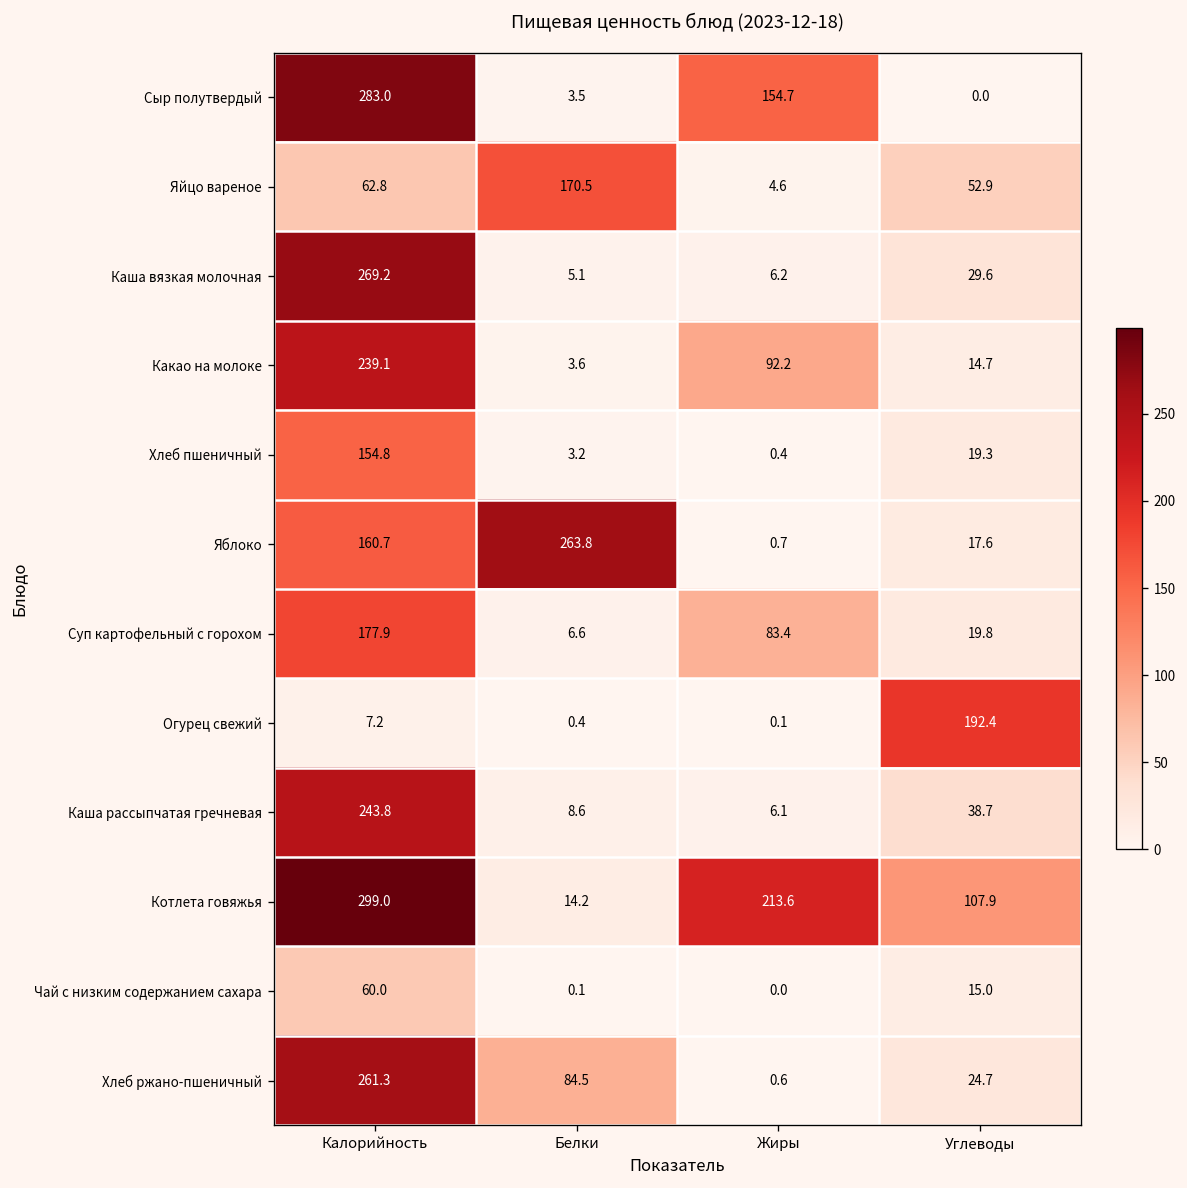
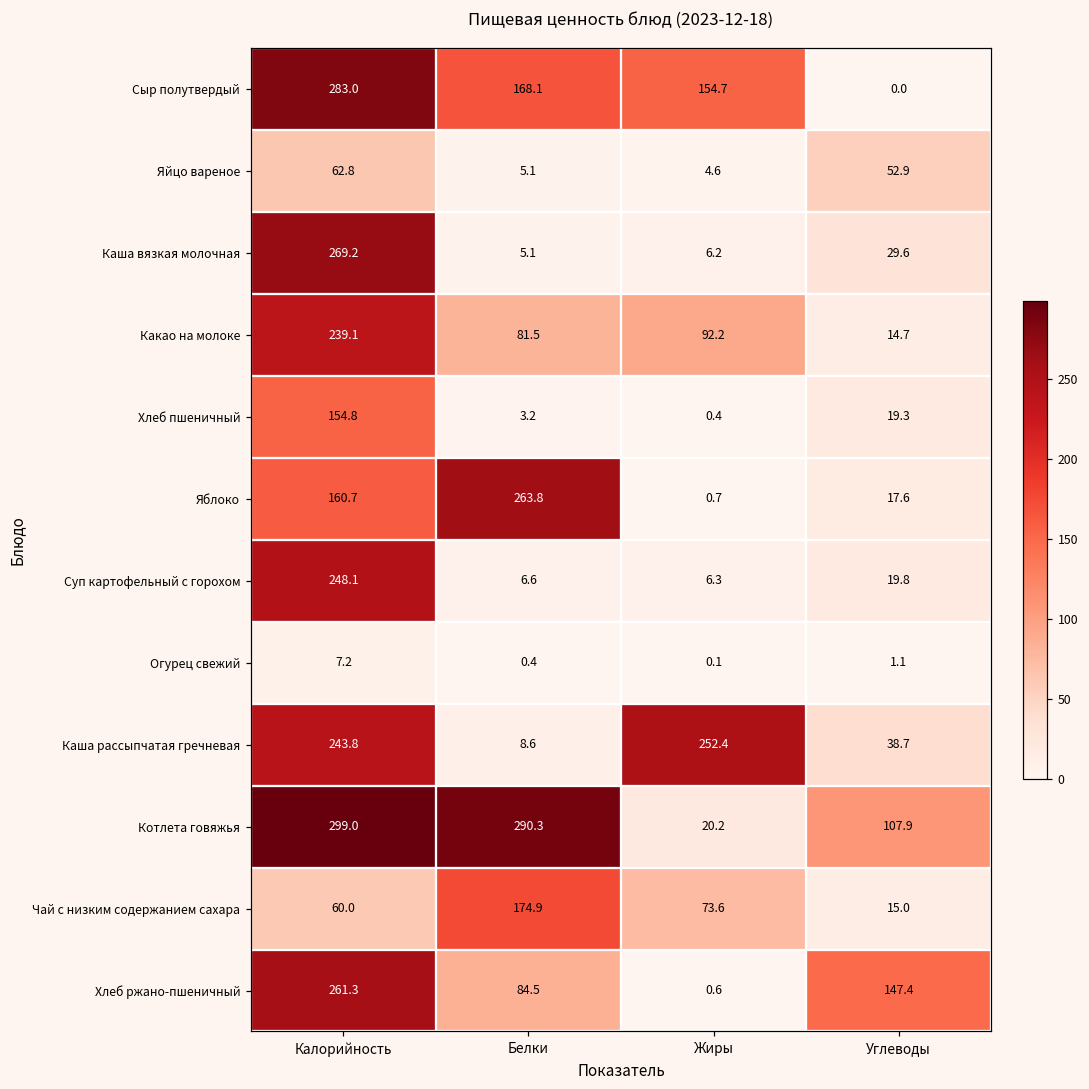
Сыр полутвердый, Белки: 3.5 -> 168.1
Яйцо вареное, Белки: 170.5 -> 5.1
Какао на молоке, Белки: 3.6 -> 81.5
Суп картофельный с горохом, Калорийность: 177.9 -> 248.1
Суп картофельный с горохом, Жиры: 83.4 -> 6.3
Огурец свежий, Углеводы: 192.4 -> 1.1
Каша рассыпчатая гречневая, Жиры: 6.1 -> 252.4
Котлета говяжья, Белки: 14.2 -> 290.3
Котлета говяжья, Жиры: 213.6 -> 20.2
Чай с низким содержанием сахара, Белки: 0.1 -> 174.9
Чай с низким содержанием сахара, Жиры: 0.0 -> 73.6
Хлеб ржано-пшеничный, Углеводы: 24.7 -> 147.4
